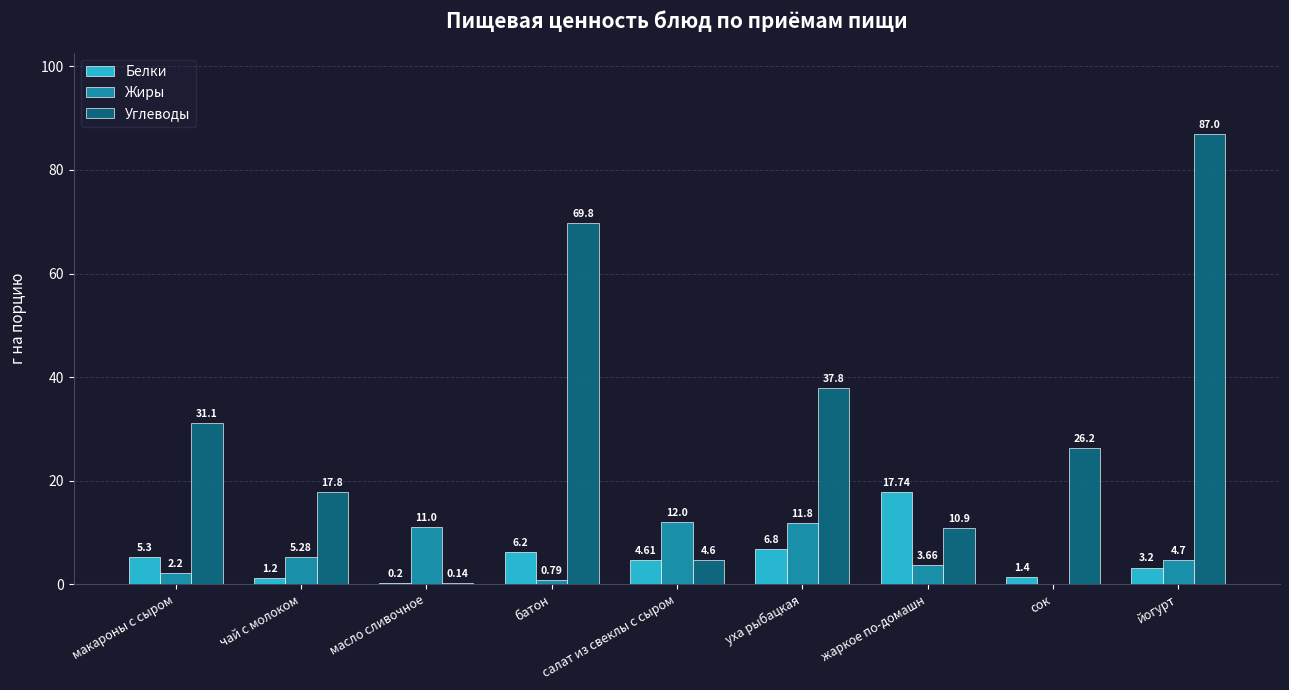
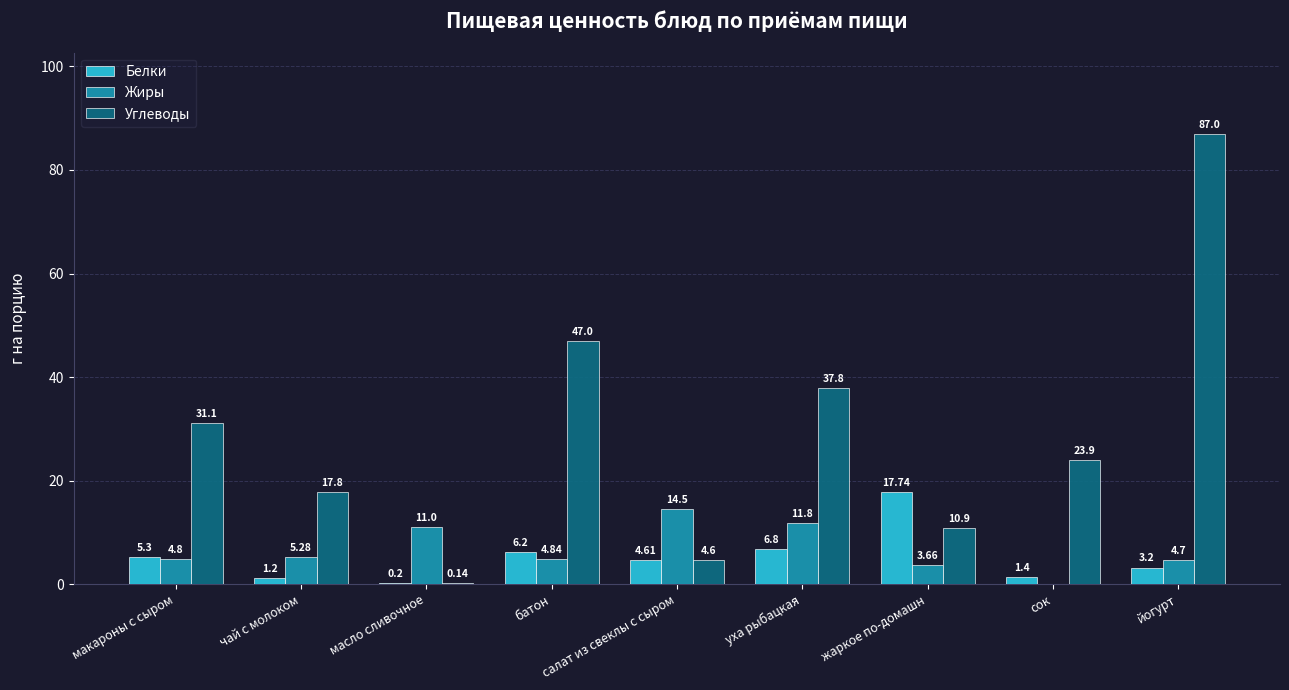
Жиры, макароны с сыром: 2.2 -> 4.8
Жиры, батон: 0.79 -> 4.84
Углеводы, батон: 69.8 -> 47.0
Жиры, салат из свеклы с сыром: 12.0 -> 14.5
Углеводы, сок: 26.2 -> 23.9
